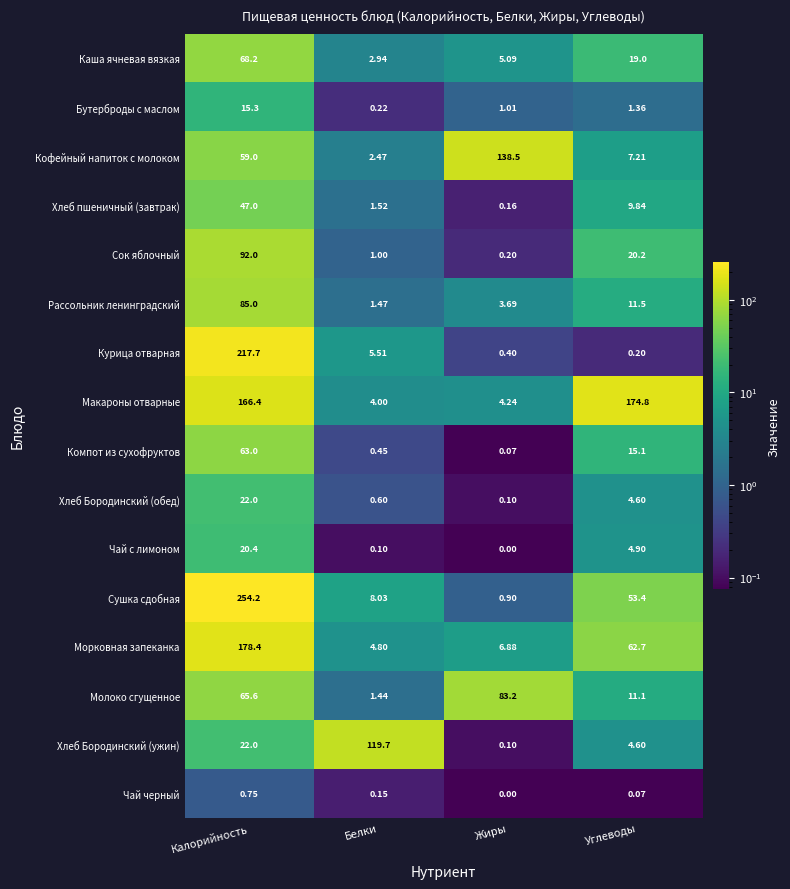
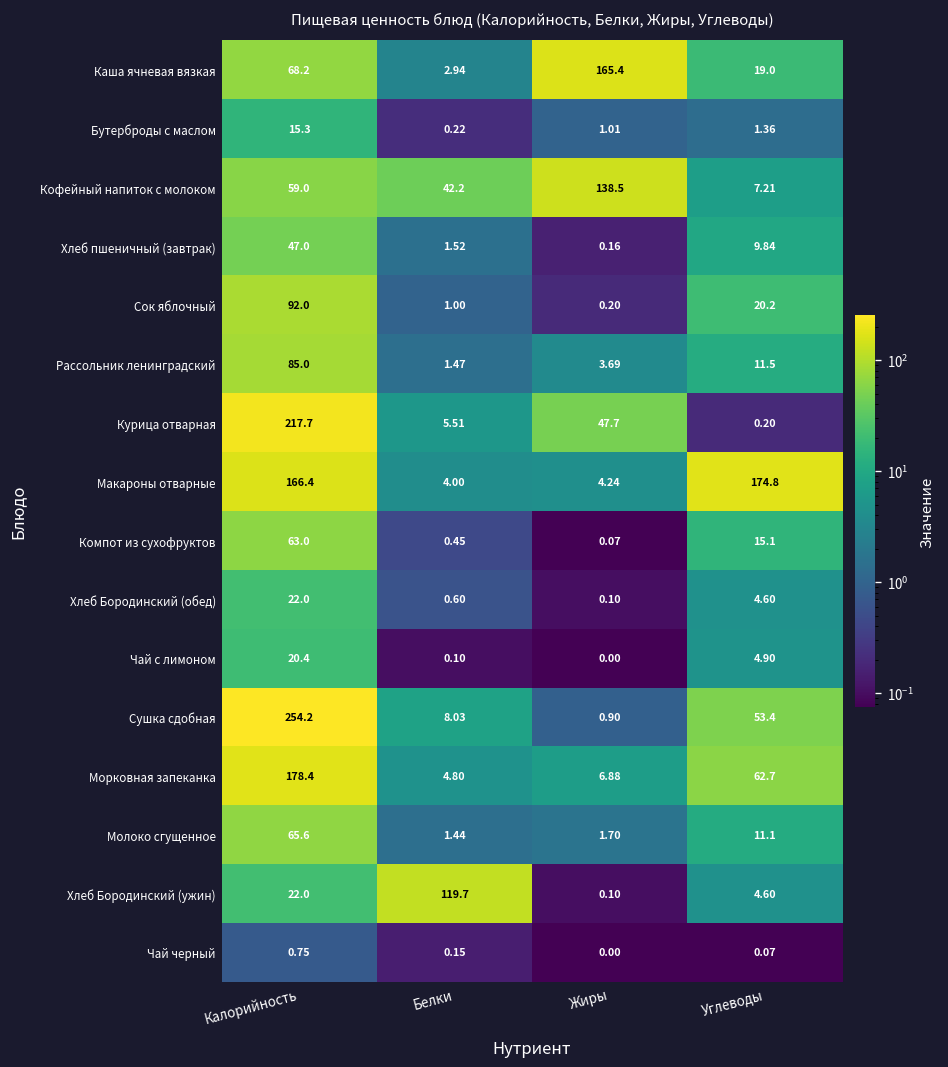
Каша ячневая вязкая, Жиры: 5.09 -> 165.4
Кофейный напиток с молоком, Белки: 2.47 -> 42.2
Курица отварная, Жиры: 0.40 -> 47.7
Молоко сгущенное, Жиры: 83.2 -> 1.70
